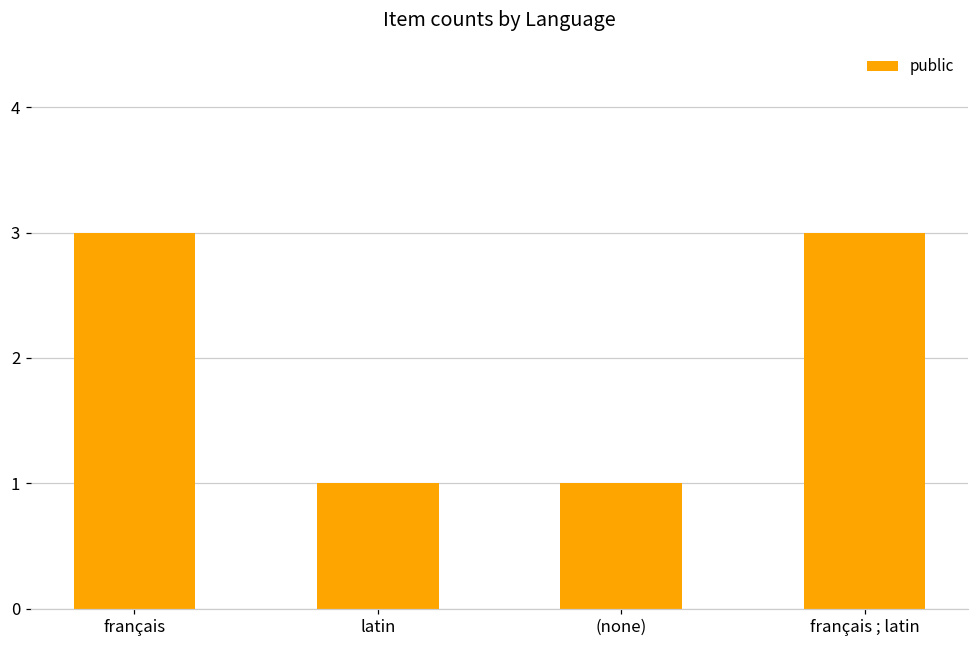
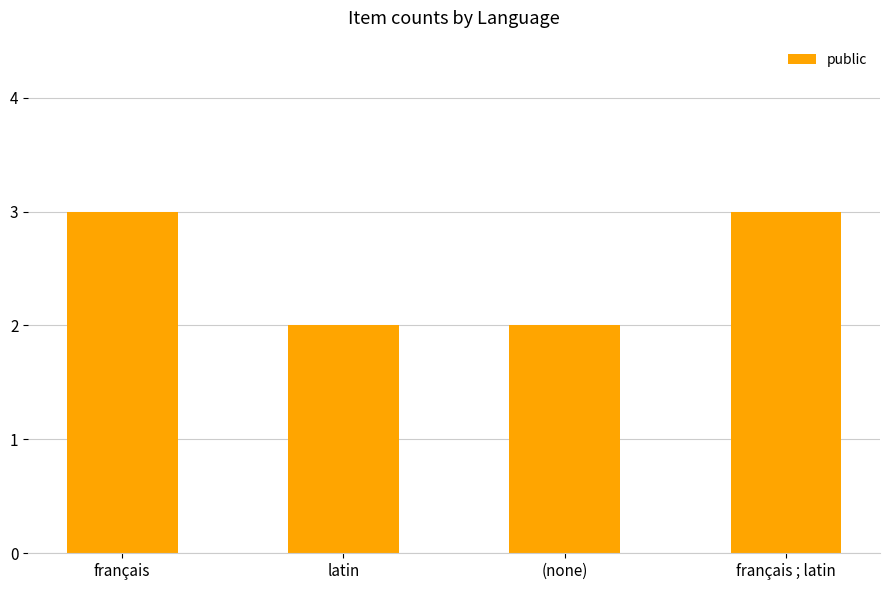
latin: 1 -> 2
(none): 1 -> 2
